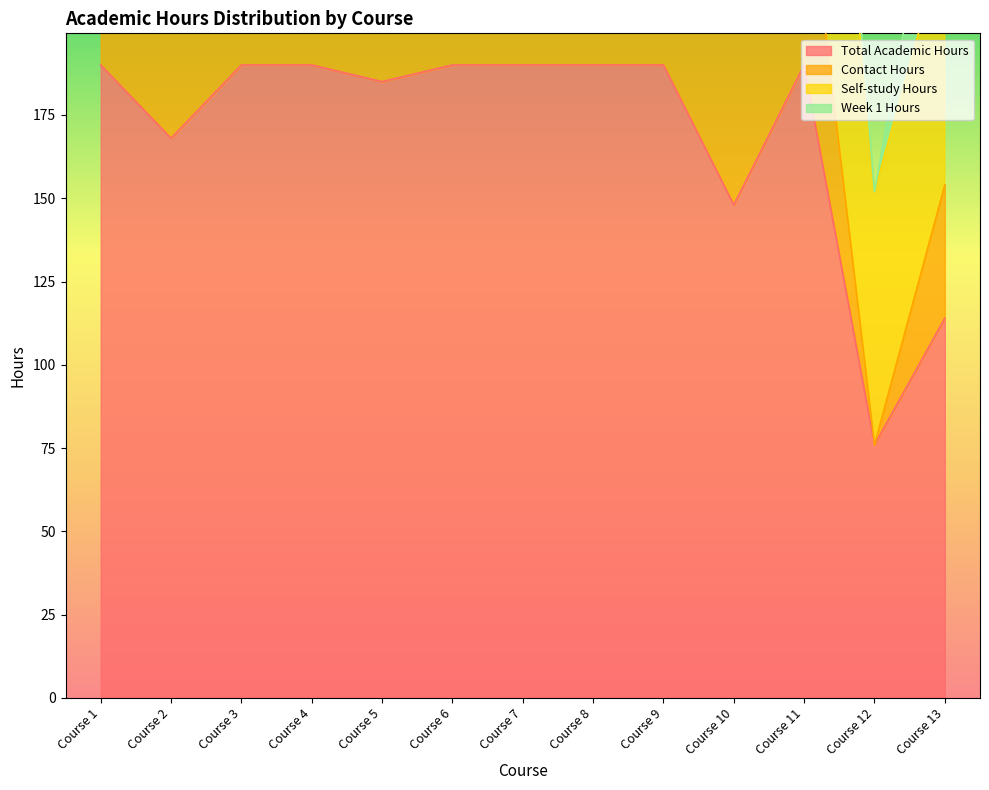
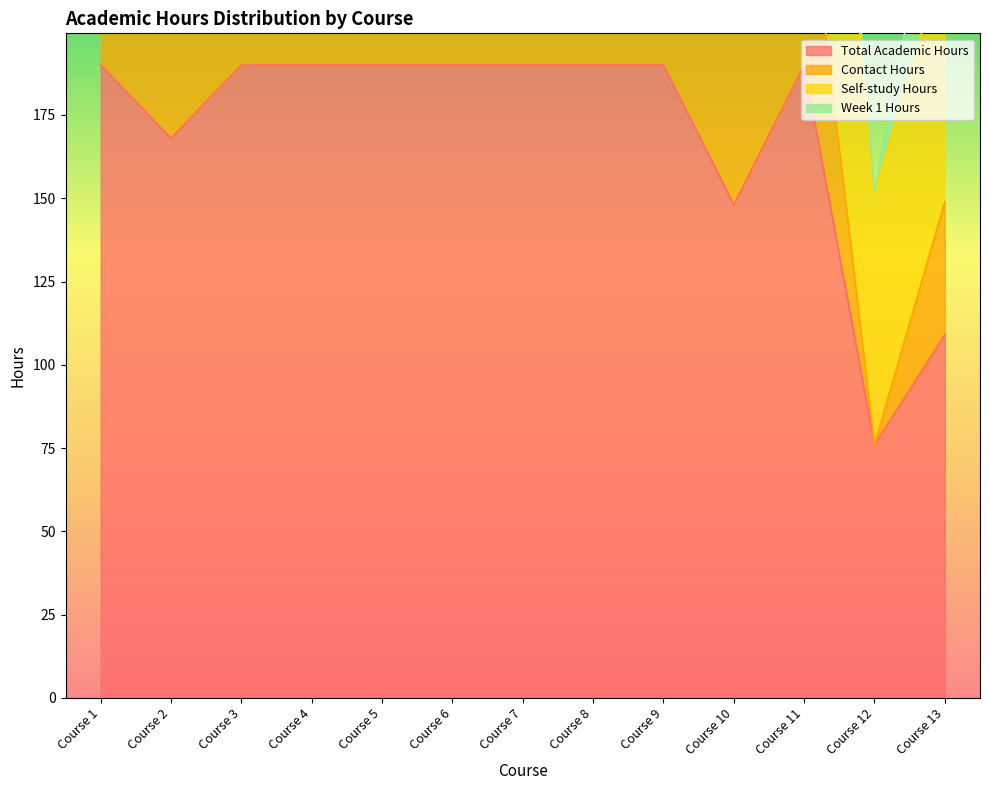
Total Academic Hours, Course 5: 185 -> 190
Total Academic Hours, Course 13: 114 -> 109
